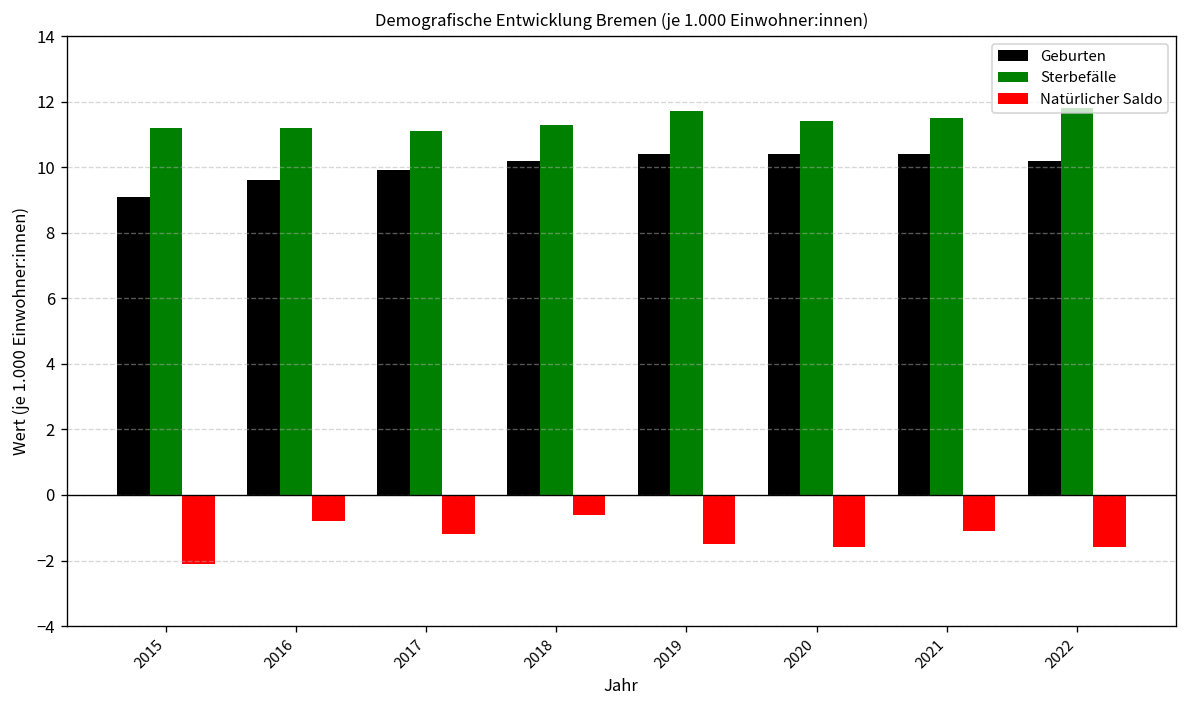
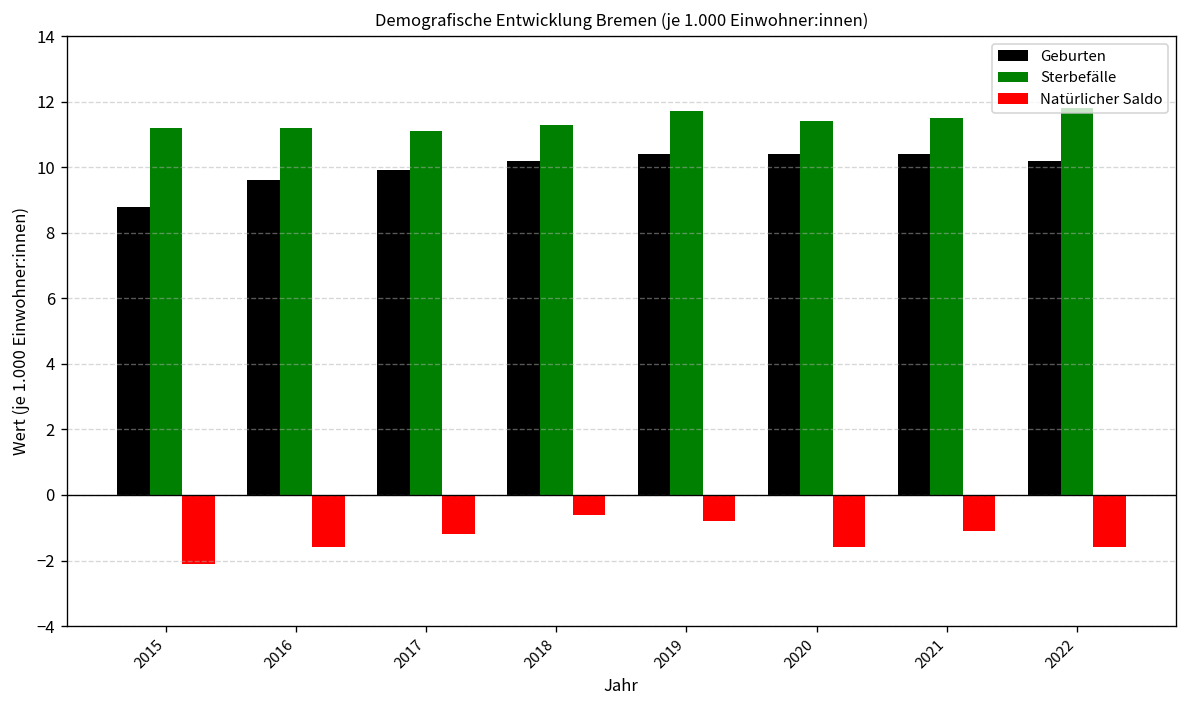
Geburten, 2015: 9.1 -> 8.8
Natürlicher Saldo, 2016: -0.8 -> -1.6
Natürlicher Saldo, 2019: -1.5 -> -0.8
